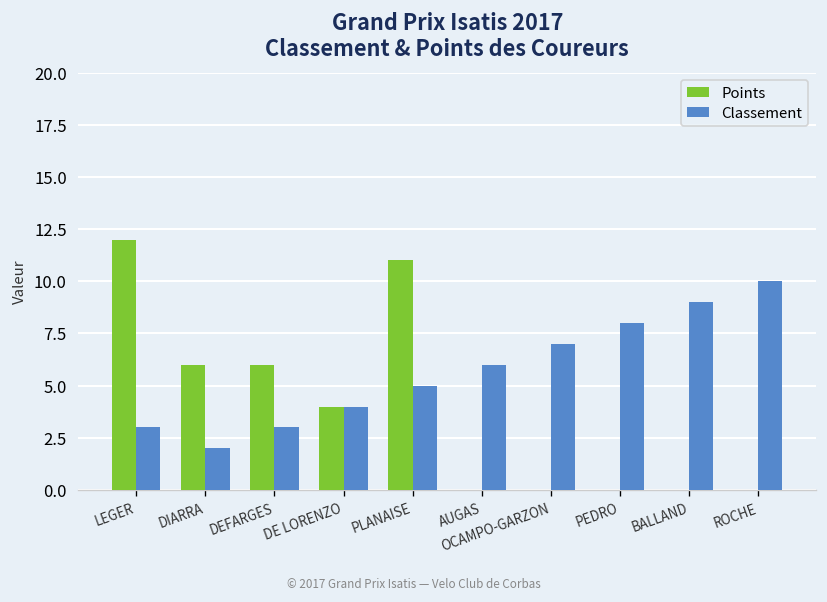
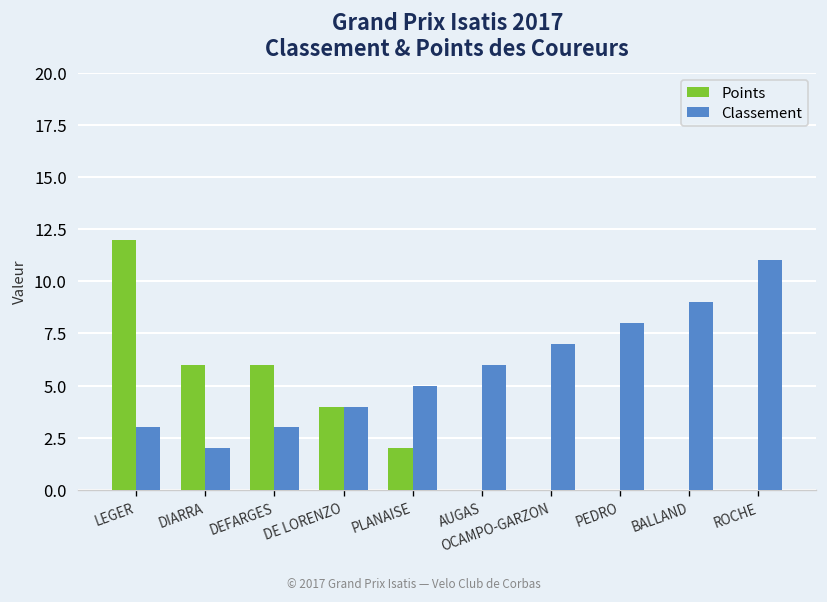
Points, PLANAISE: 11 -> 2
Classement, ROCHE: 10 -> 11
